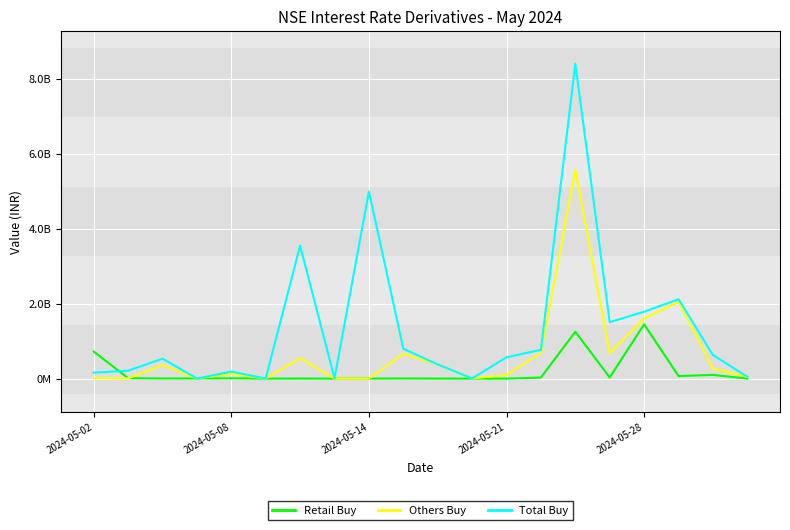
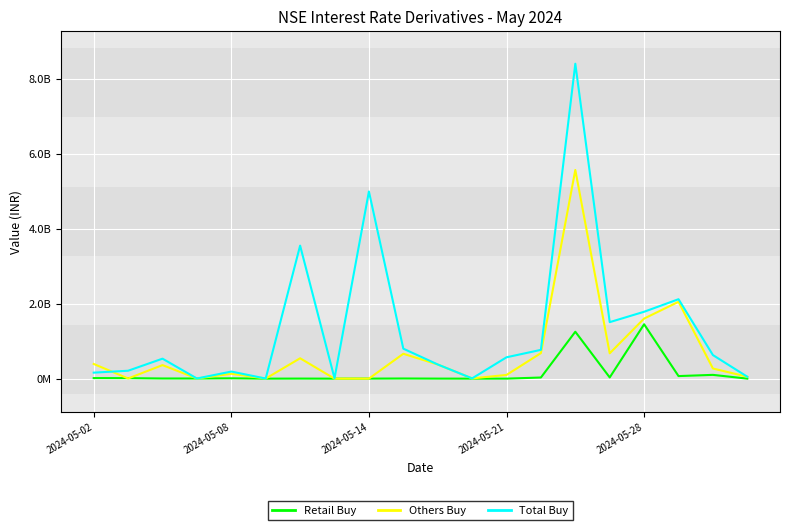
Retail Buy, 2024-05-02: 700000000 -> 0
Others Buy, 2024-05-02: 0 -> 400000000
